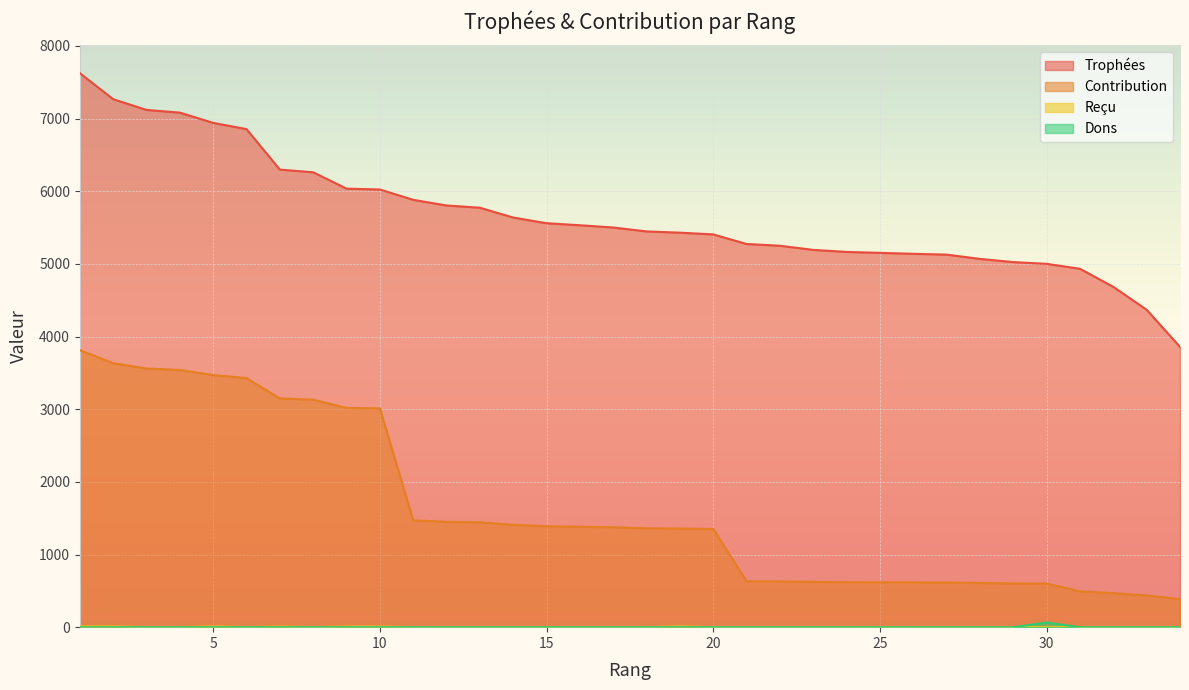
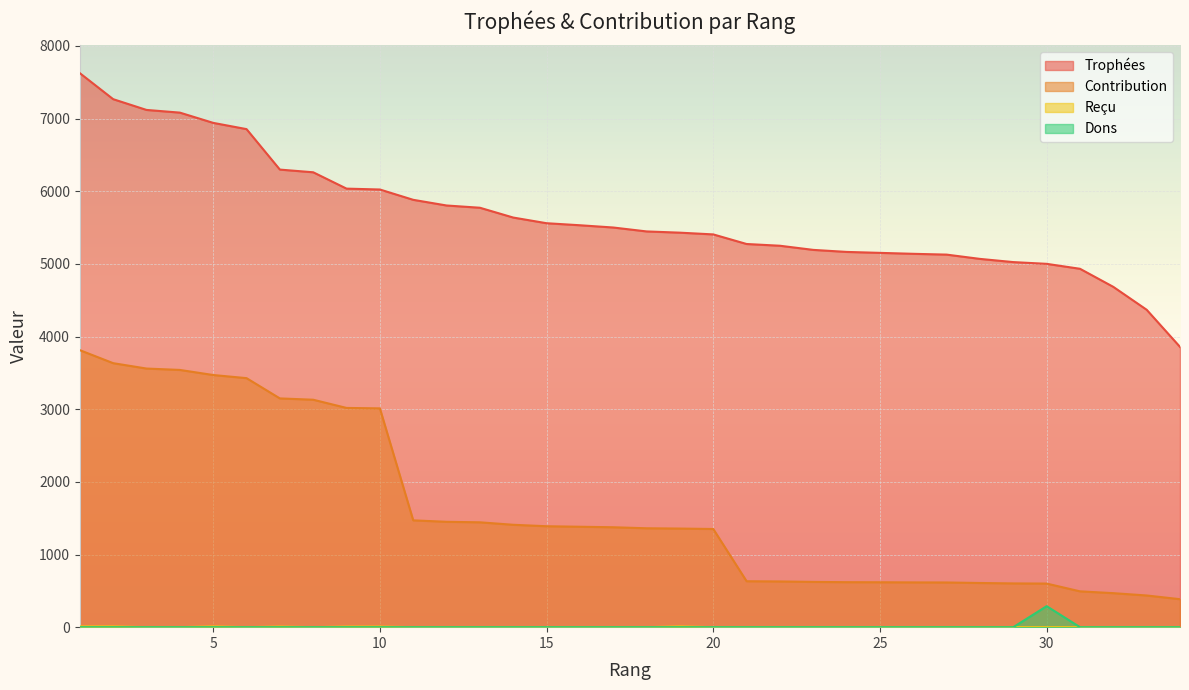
Dons, 30: 100 -> 300
